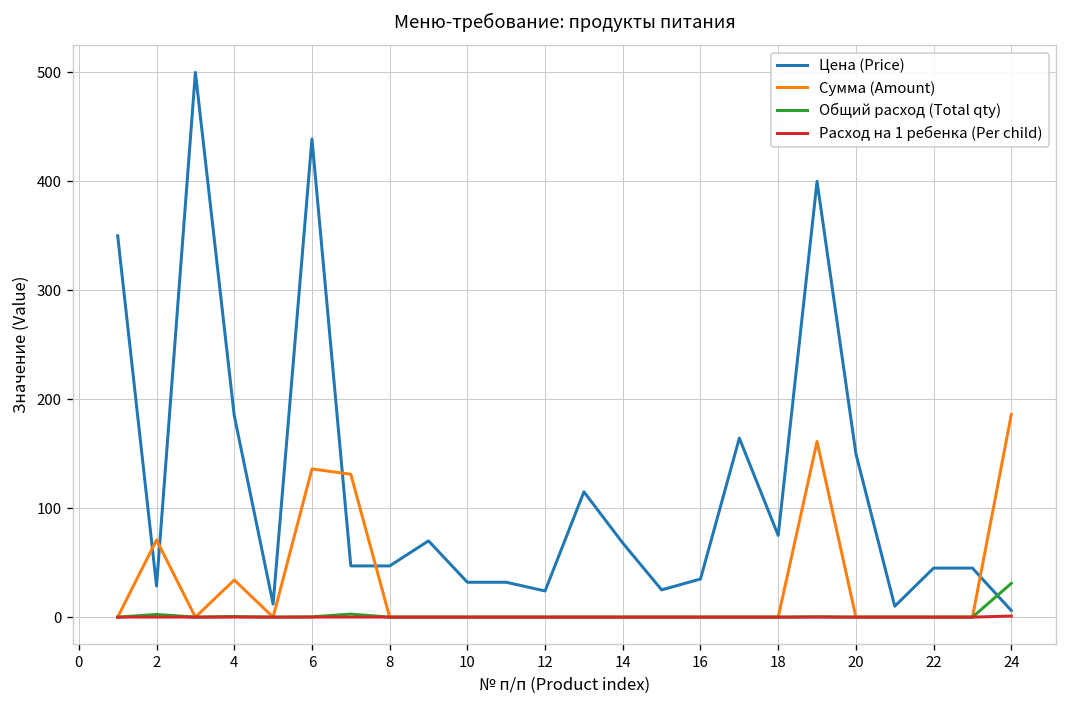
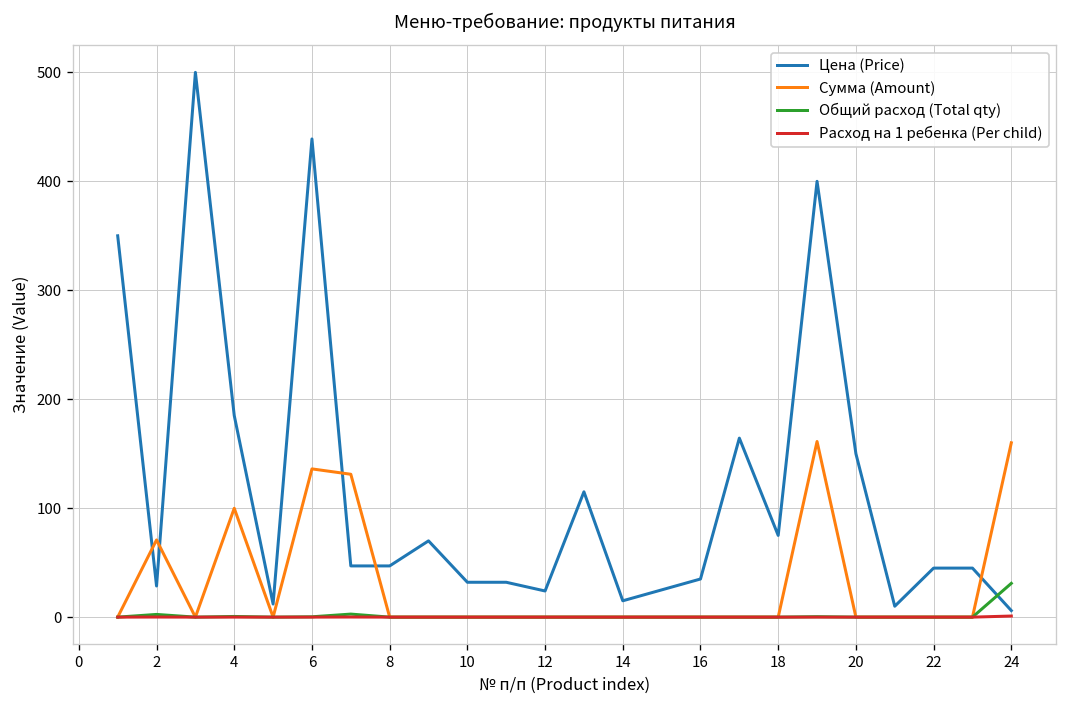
Сумма (Amount), 4: 30 -> 100
Цена (Price), 14: 70 -> 20
Сумма (Amount), 24: 190 -> 160
